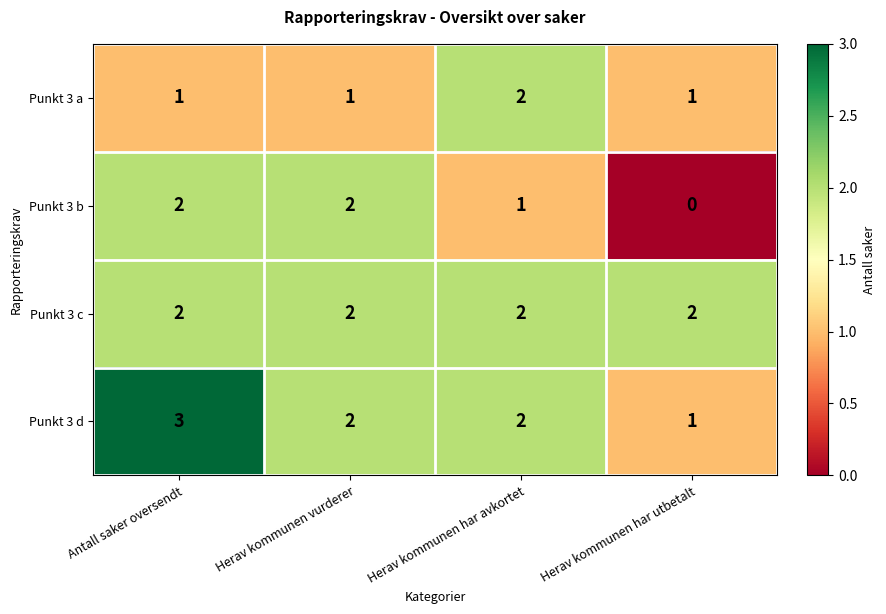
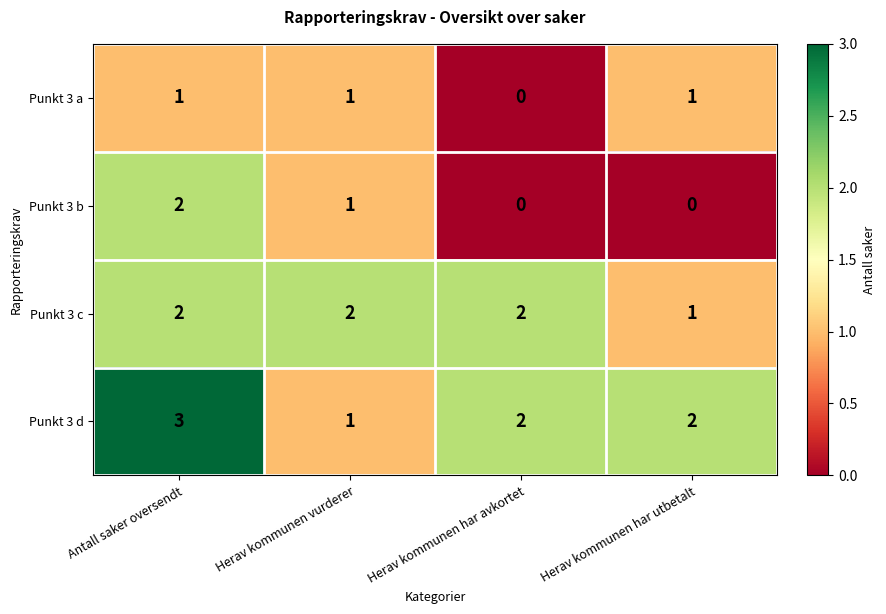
Punkt 3 a, Herav kommunen har avkortet: 2 -> 0
Punkt 3 b, Herav kommunen vurderer: 2 -> 1
Punkt 3 b, Herav kommunen har avkortet: 1 -> 0
Punkt 3 c, Herav kommunen har utbetalt: 2 -> 1
Punkt 3 d, Herav kommunen vurderer: 2 -> 1
Punkt 3 d, Herav kommunen har utbetalt: 1 -> 2
